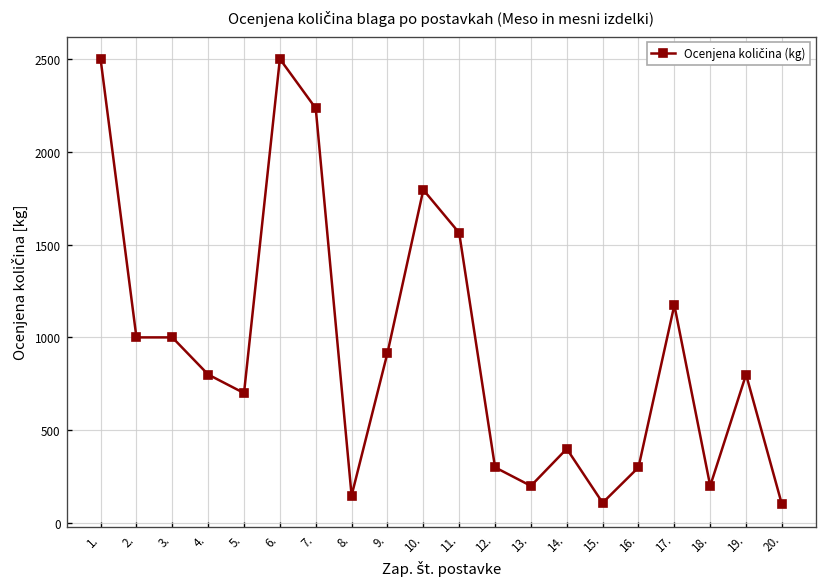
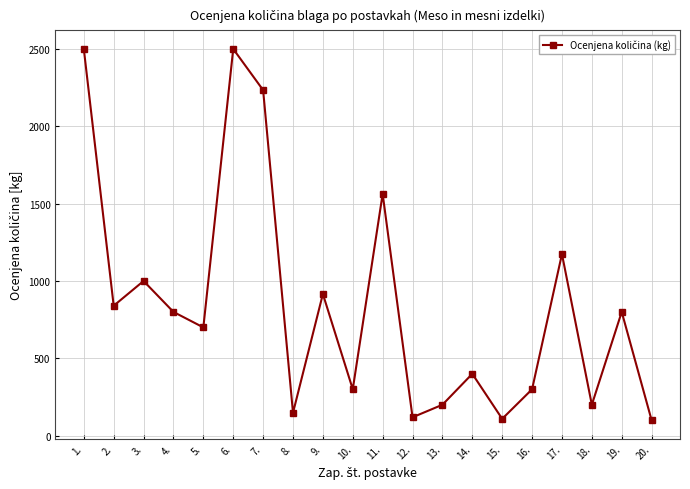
2.: 1000 -> 840
10.: 1800 -> 300
12.: 300 -> 120
